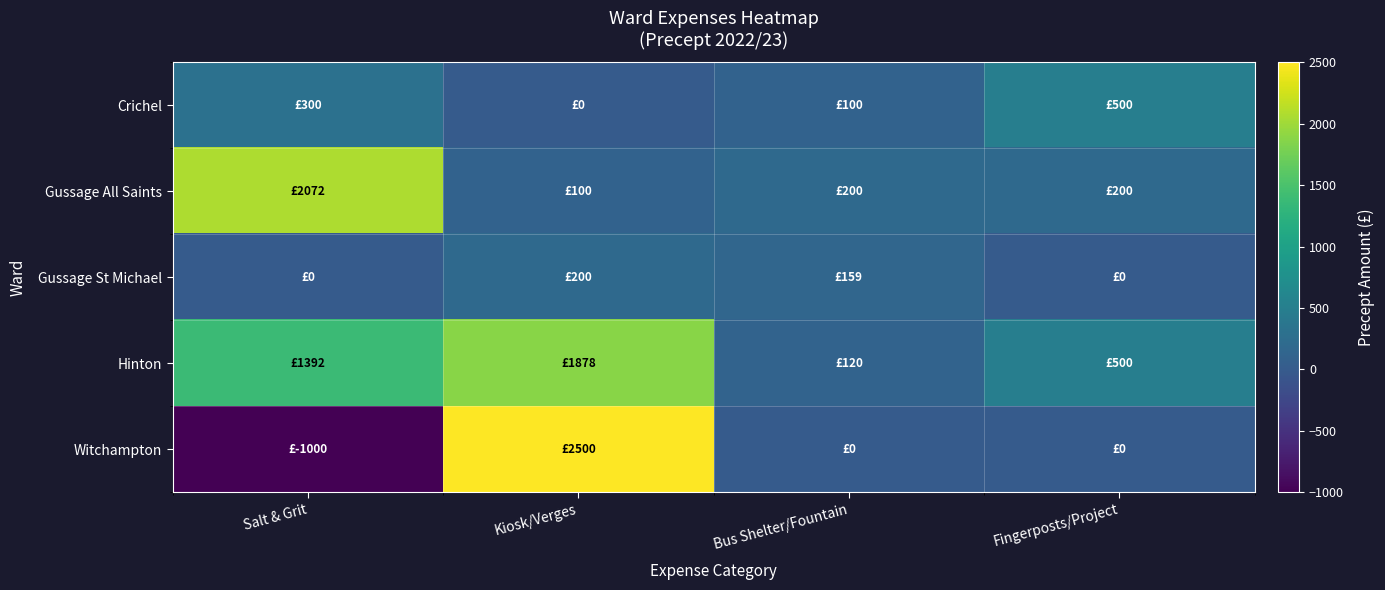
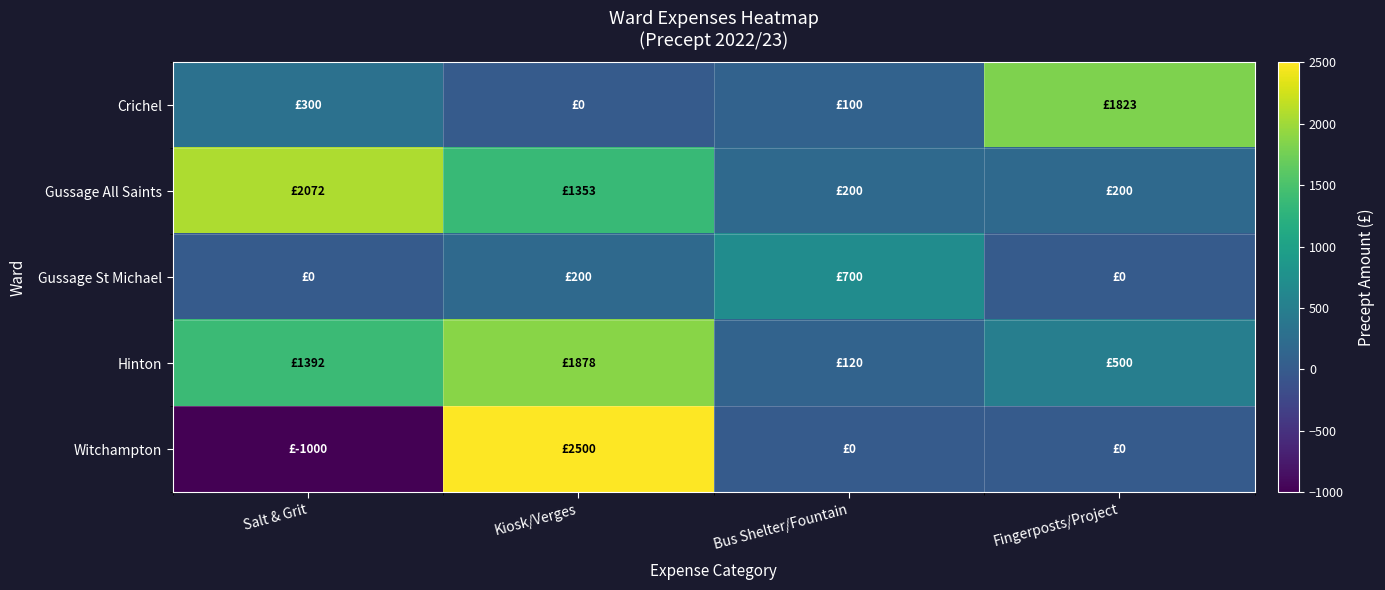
Crichel, Fingerposts/Project: £500 -> £1823
Gussage All Saints, Kiosk/Verges: £100 -> £1353
Gussage St Michael, Bus Shelter/Fountain: £159 -> £700
